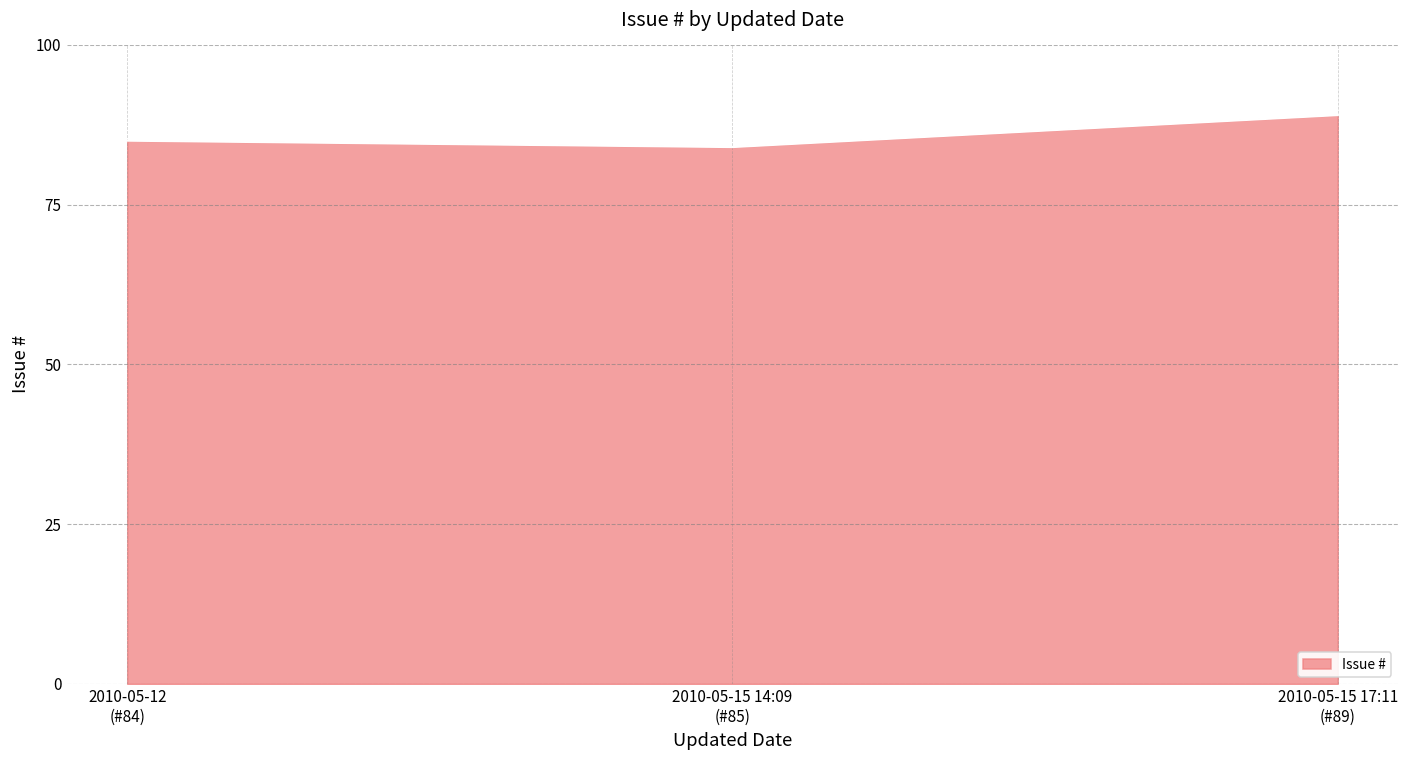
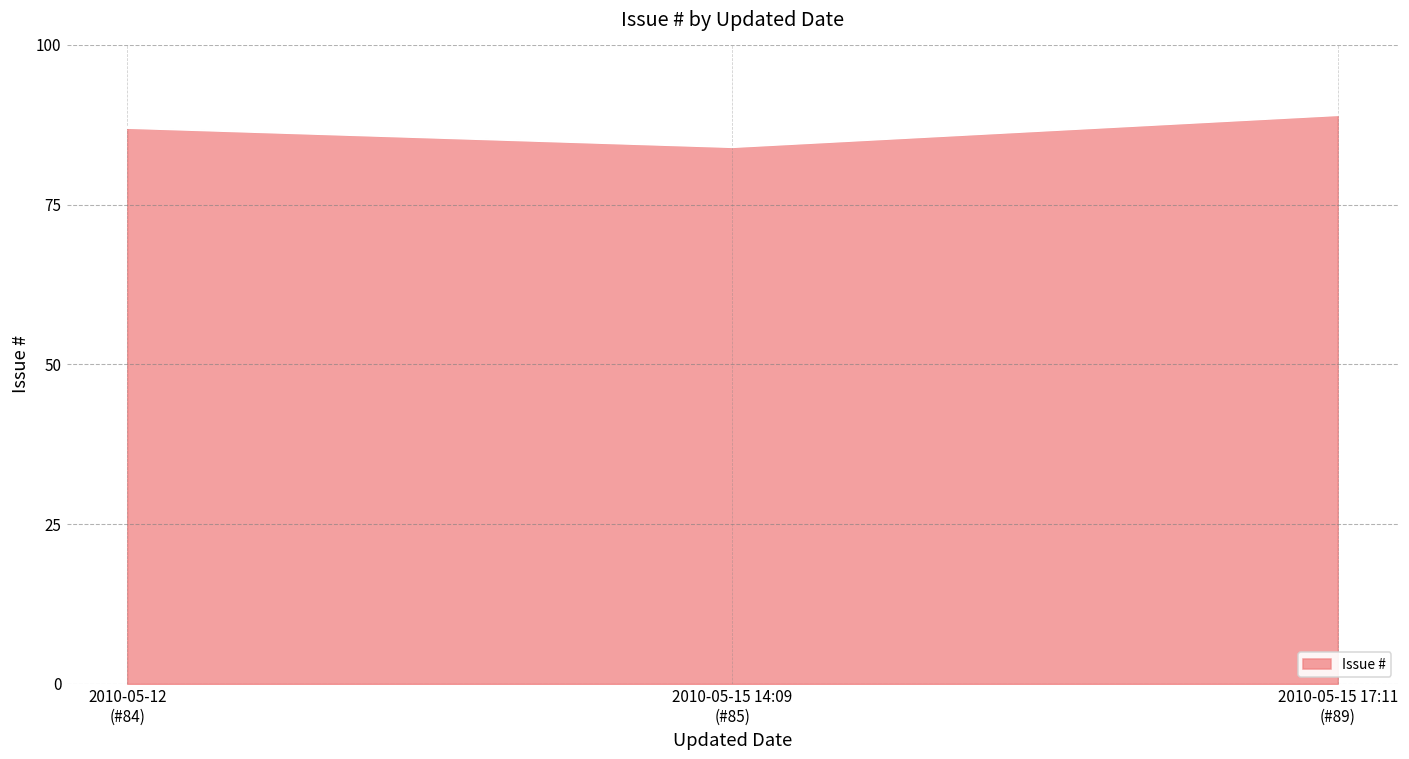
2010-05-12 (#84): 85 -> 87
